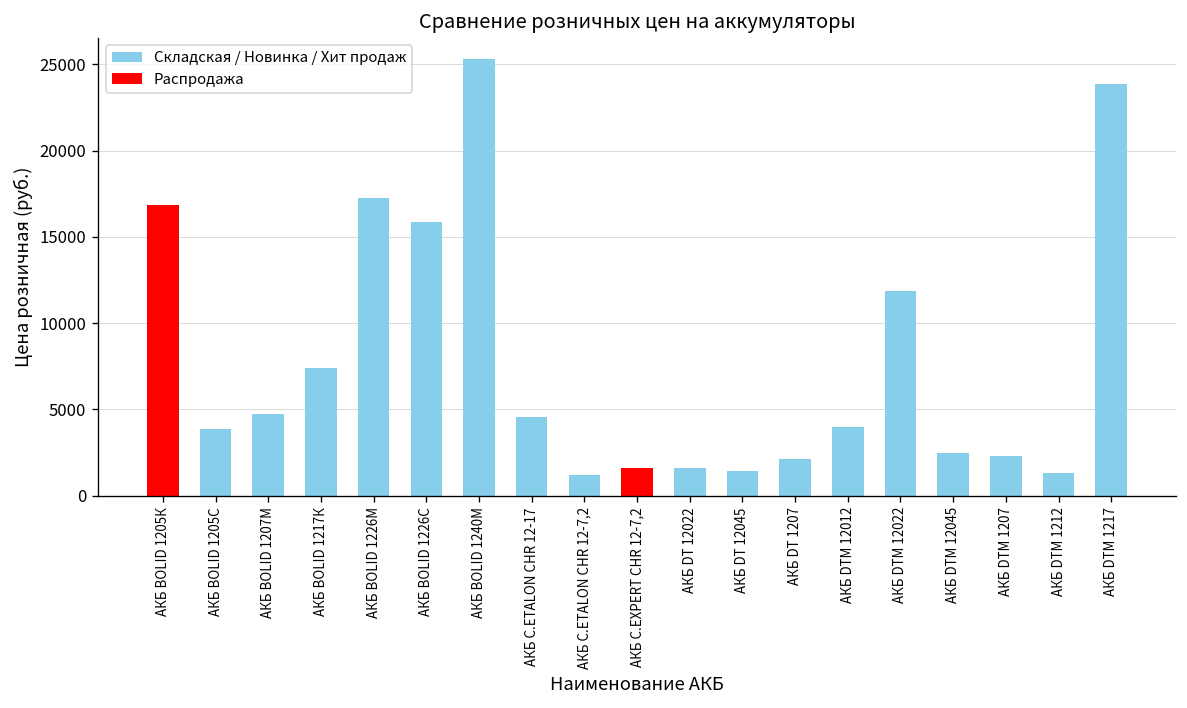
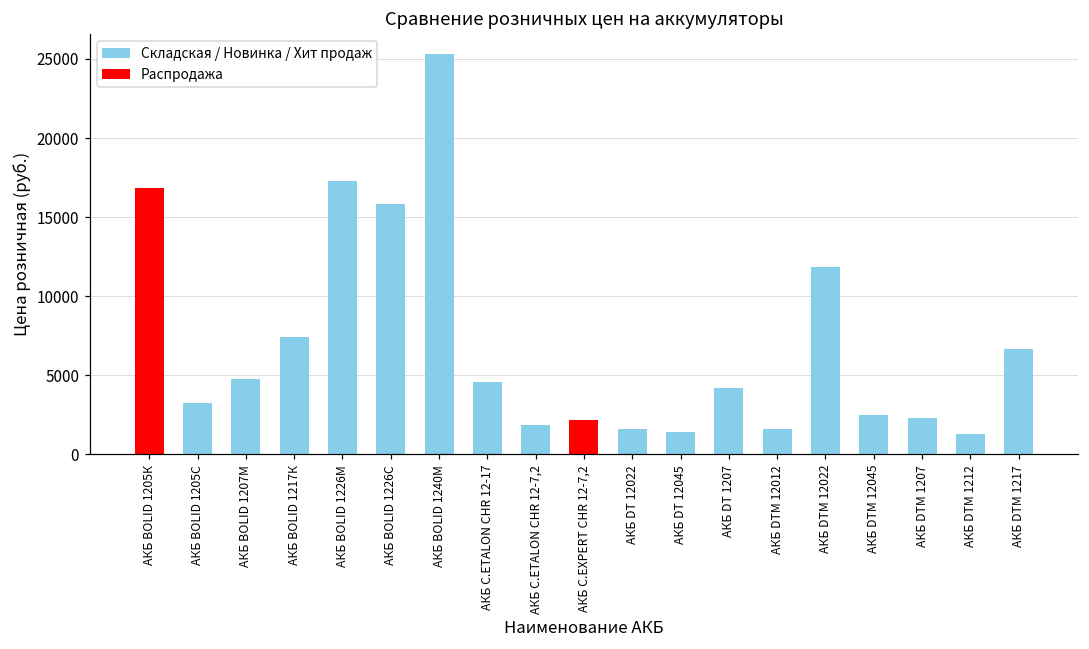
АКБ BOLID 1205С: 3900 -> 3200
АКБ C.ETALON CHR 12-7,2: 1200 -> 1900
АКБ C.EXPERT CHR 12-7,2: 1600 -> 2200
АКБ DT 1207: 2100 -> 4200
АКБ DTM 12012: 4000 -> 1600
АКБ DTM 1217: 23800 -> 6700
